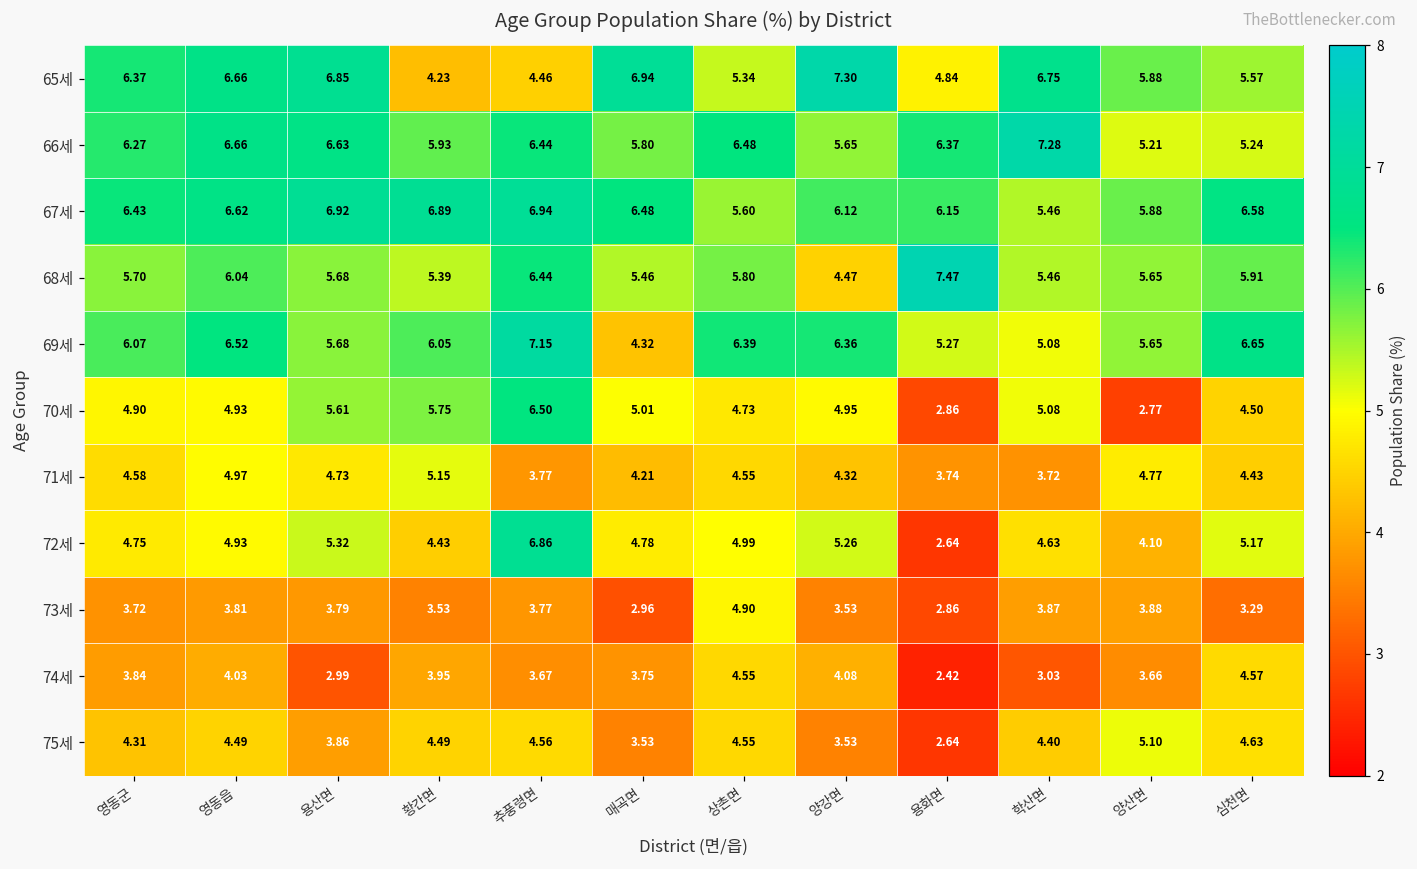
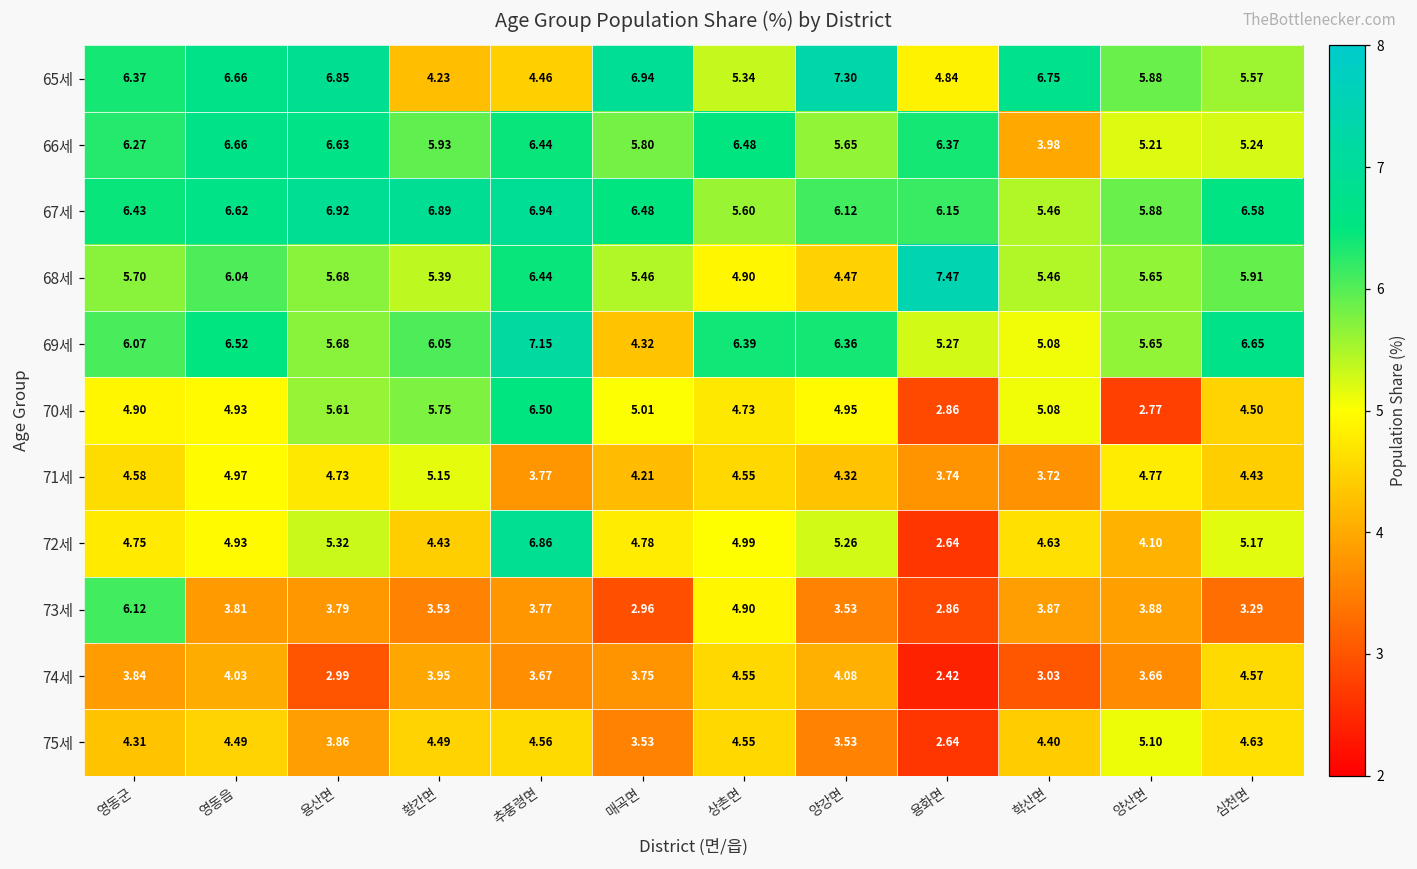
66세, 학산면: 7.28 -> 3.98
68세, 상촌면: 5.80 -> 4.90
73세, 영동군: 3.72 -> 6.12
